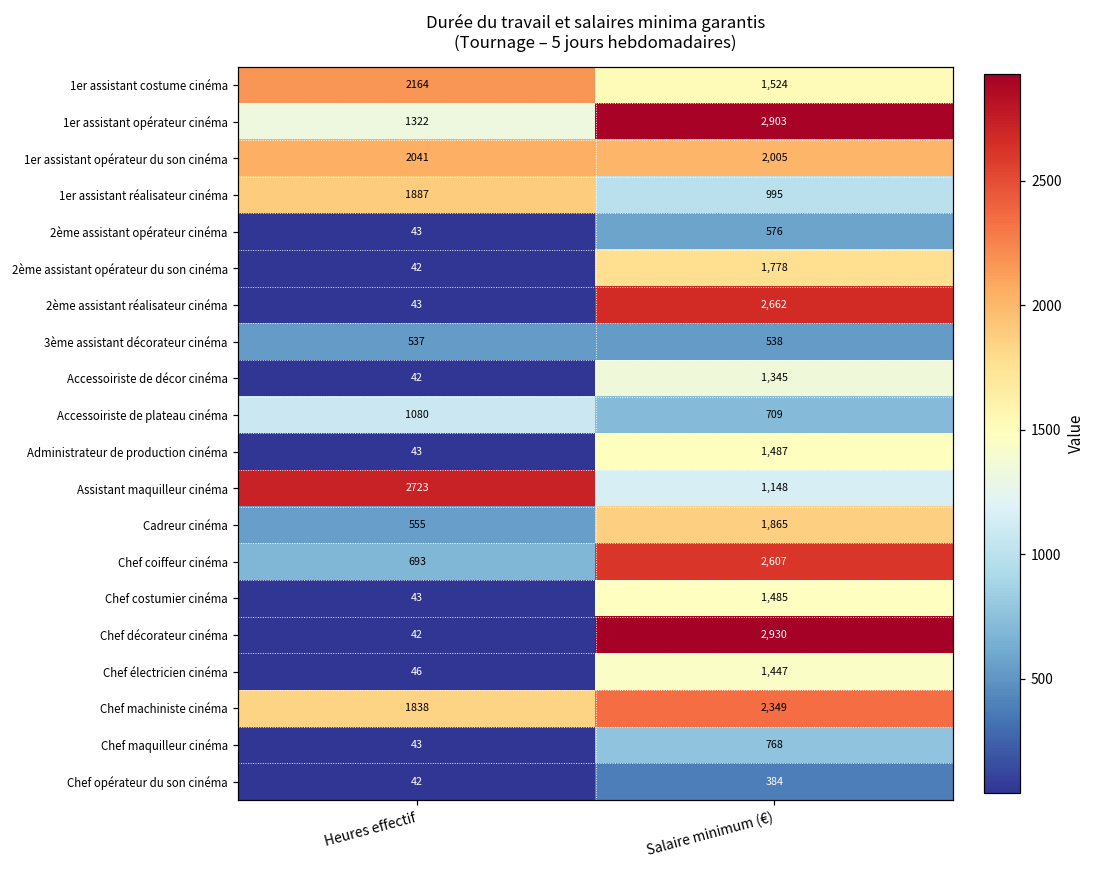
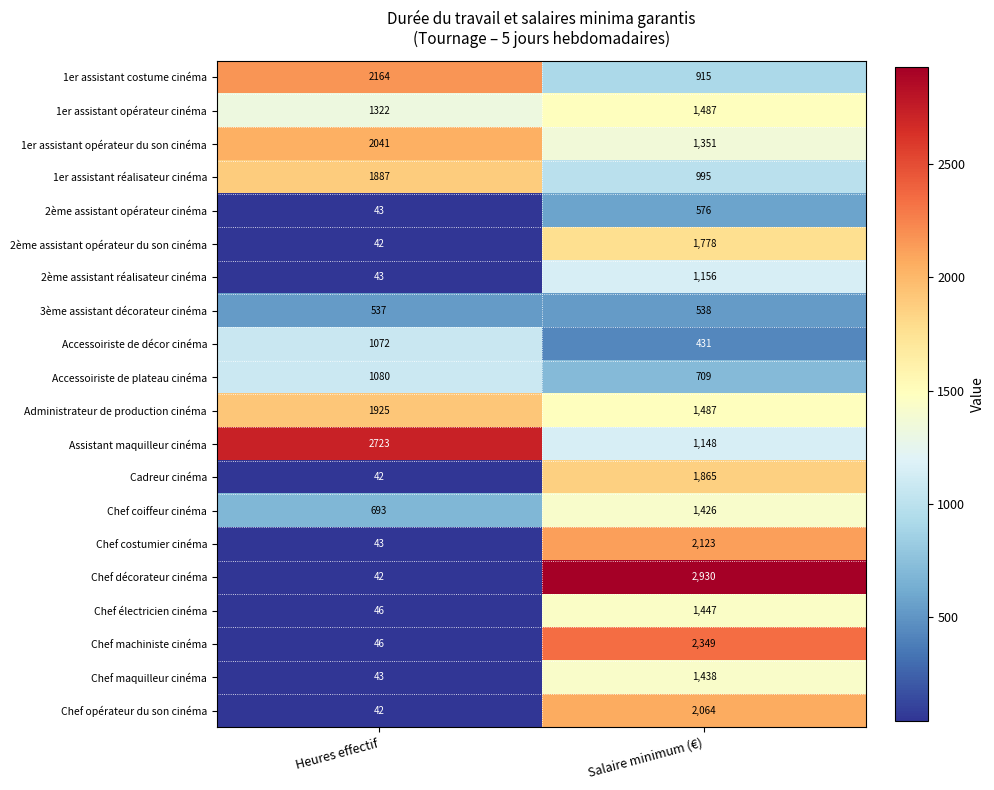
1er assistant costume cinéma, Salaire minimum (€): 1,524 -> 915
1er assistant opérateur cinéma, Salaire minimum (€): 2,903 -> 1,487
1er assistant opérateur du son cinéma, Salaire minimum (€): 2,005 -> 1,351
2ème assistant réalisateur cinéma, Salaire minimum (€): 2,662 -> 1,156
Accessoiriste de décor cinéma, Heures effectif: 42 -> 1072
Accessoiriste de décor cinéma, Salaire minimum (€): 1,345 -> 431
Administrateur de production cinéma, Heures effectif: 43 -> 1925
Cadreur cinéma, Heures effectif: 555 -> 42
Chef coiffeur cinéma, Salaire minimum (€): 2,607 -> 1,426
Chef costumier cinéma, Salaire minimum (€): 1,485 -> 2,123
Chef machiniste cinéma, Heures effectif: 1838 -> 46
Chef maquilleur cinéma, Salaire minimum (€): 768 -> 1,438
Chef opérateur du son cinéma, Salaire minimum (€): 384 -> 2,064
